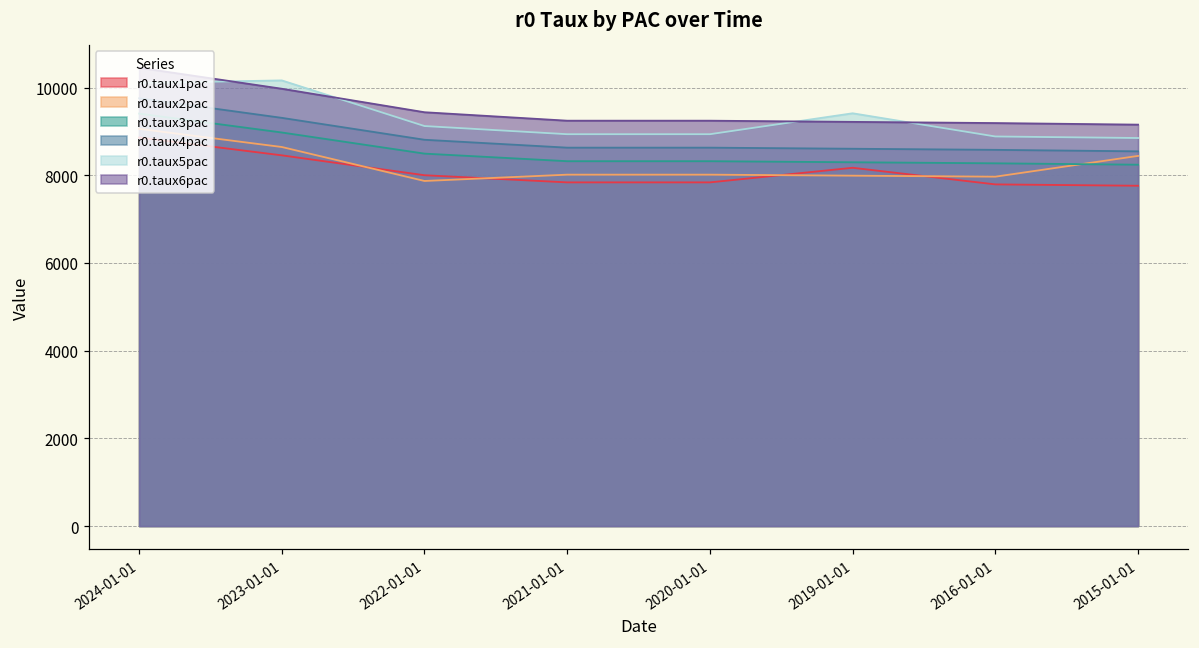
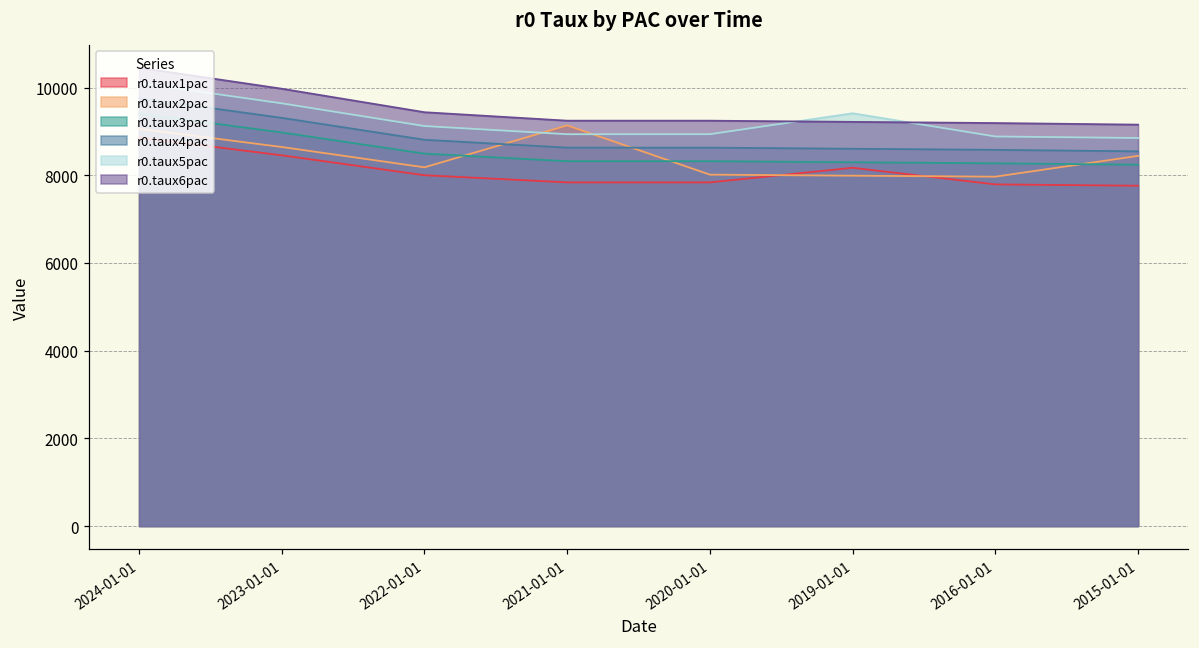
r0.taux5pac, 2023-01-01: 10200 -> 9600
r0.taux2pac, 2022-01-01: 7900 -> 8200
r0.taux2pac, 2021-01-01: 8000 -> 9100
